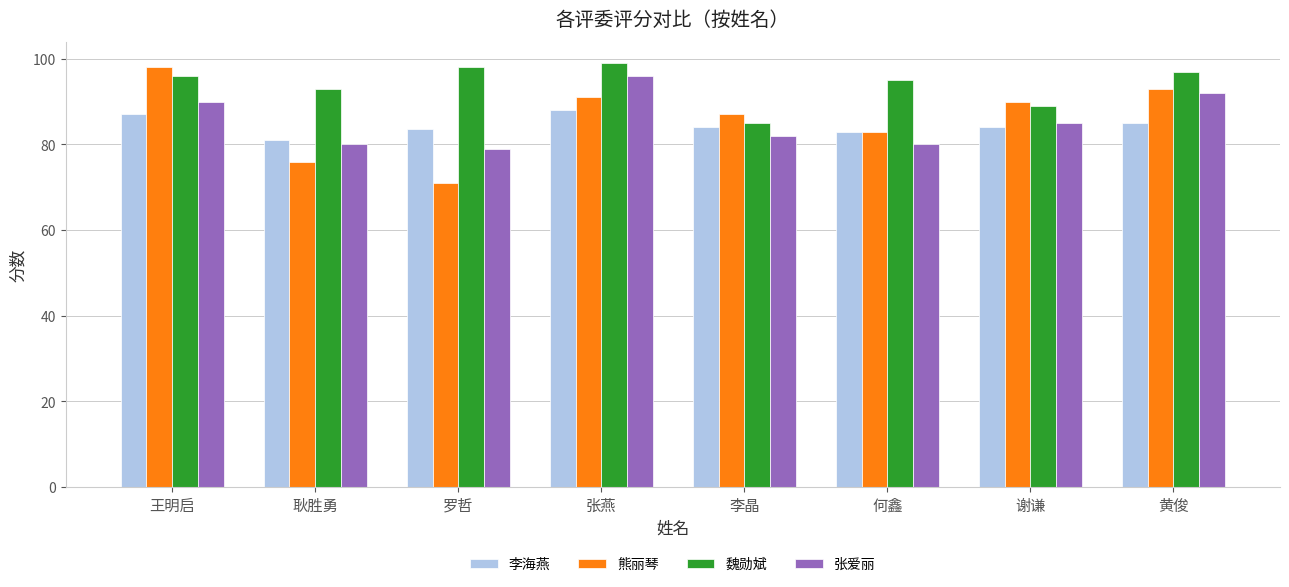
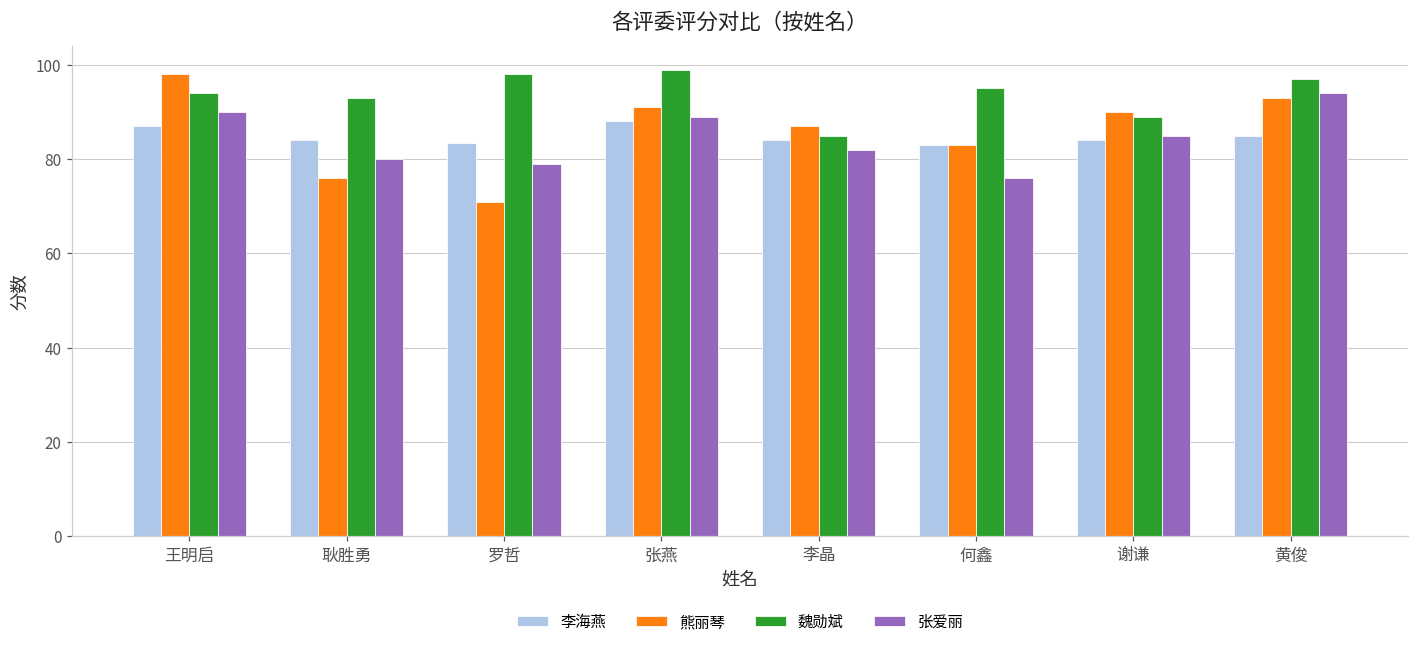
魏勋斌, 王明启: 96 -> 94
李海燕, 耿胜勇: 81 -> 84
张爱丽, 张燕: 96 -> 89
张爱丽, 何鑫: 80 -> 76
张爱丽, 黄俊: 92 -> 94
